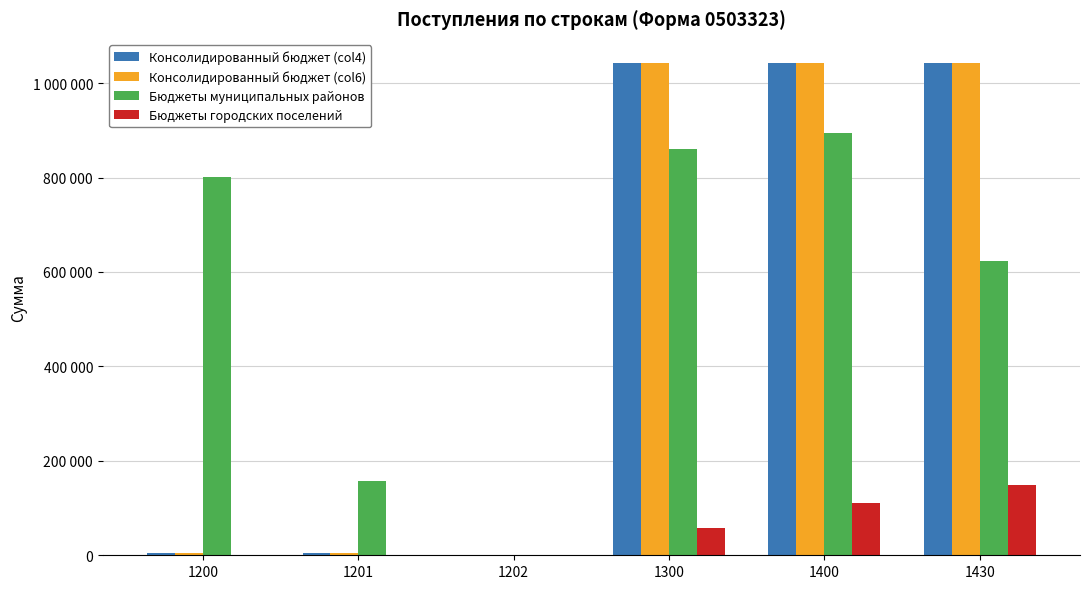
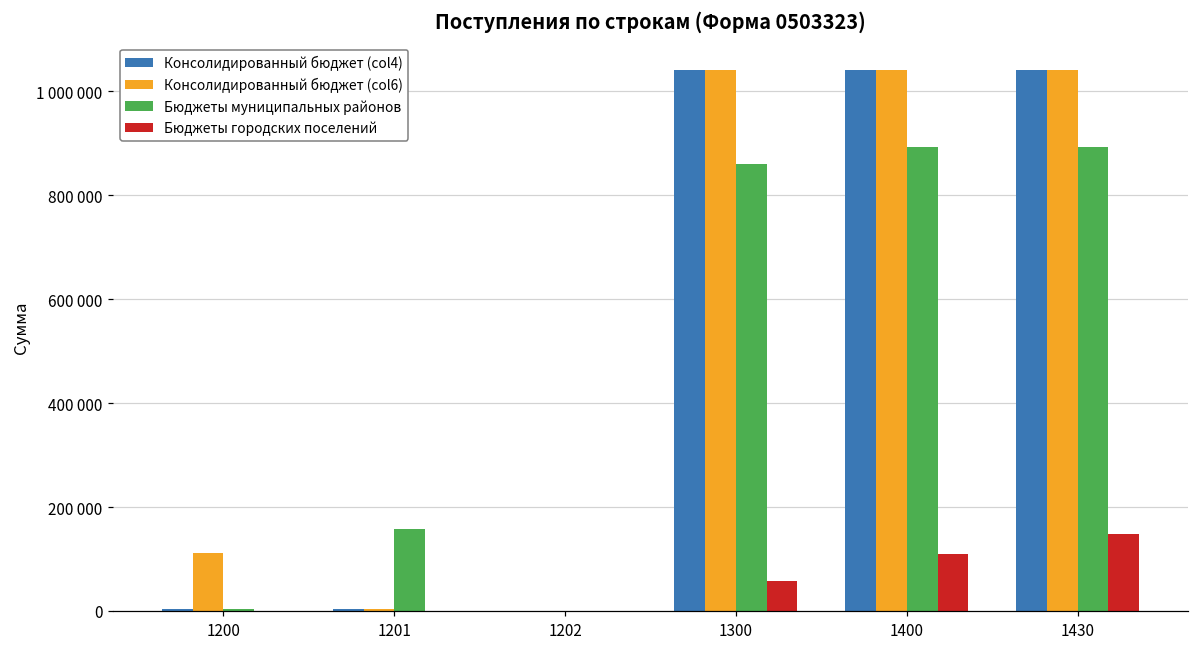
Консолидированный бюджет (col6), 1200: 0 -> 110000
Бюджеты муниципальных районов, 1200: 800000 -> 0
Бюджеты муниципальных районов, 1430: 620000 -> 890000
